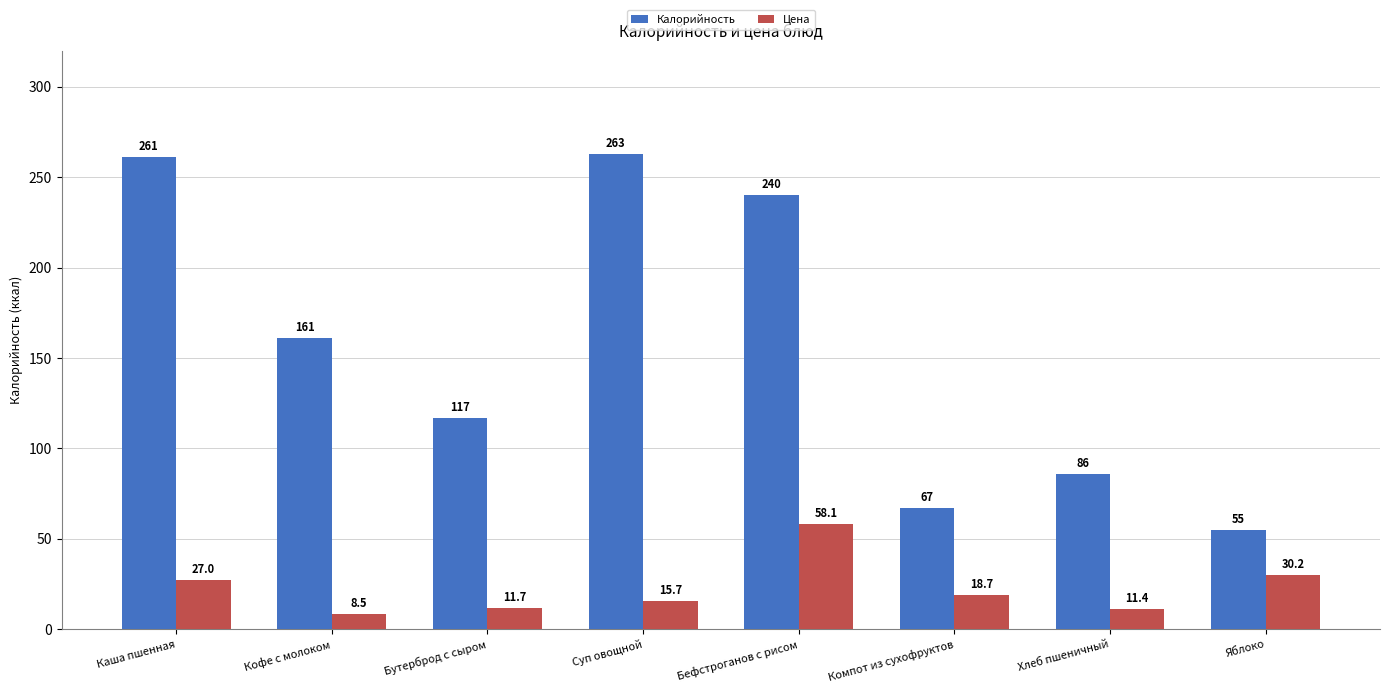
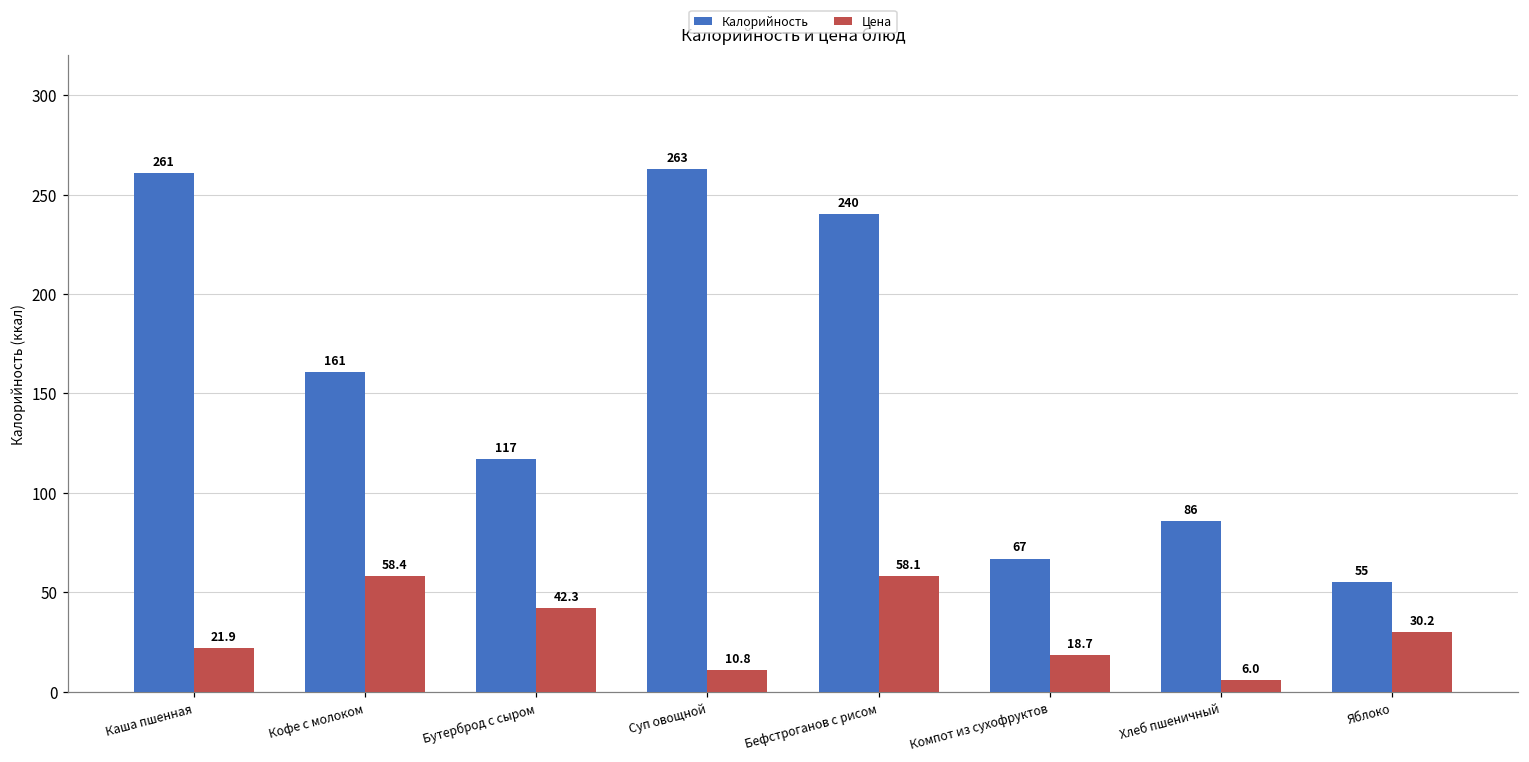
Цена, Каша пшенная: 27.0 -> 21.9
Цена, Кофе с молоком: 8.5 -> 58.4
Цена, Бутерброд с сыром: 11.7 -> 42.3
Цена, Суп овощной: 15.7 -> 10.8
Цена, Хлеб пшеничный: 11.4 -> 6.0
